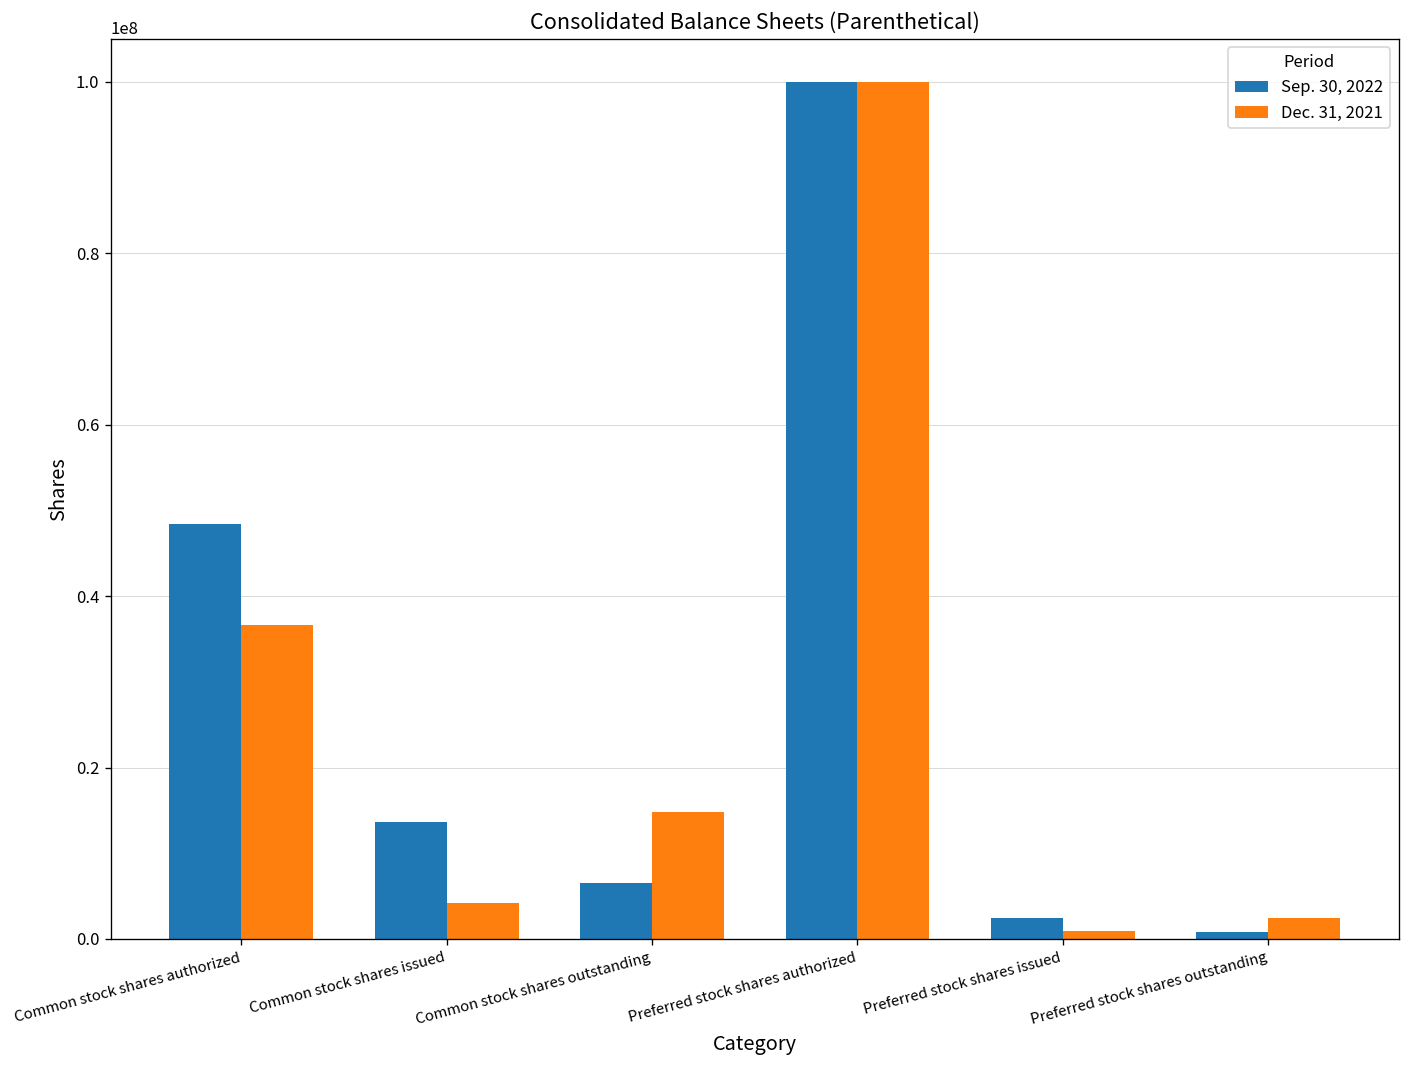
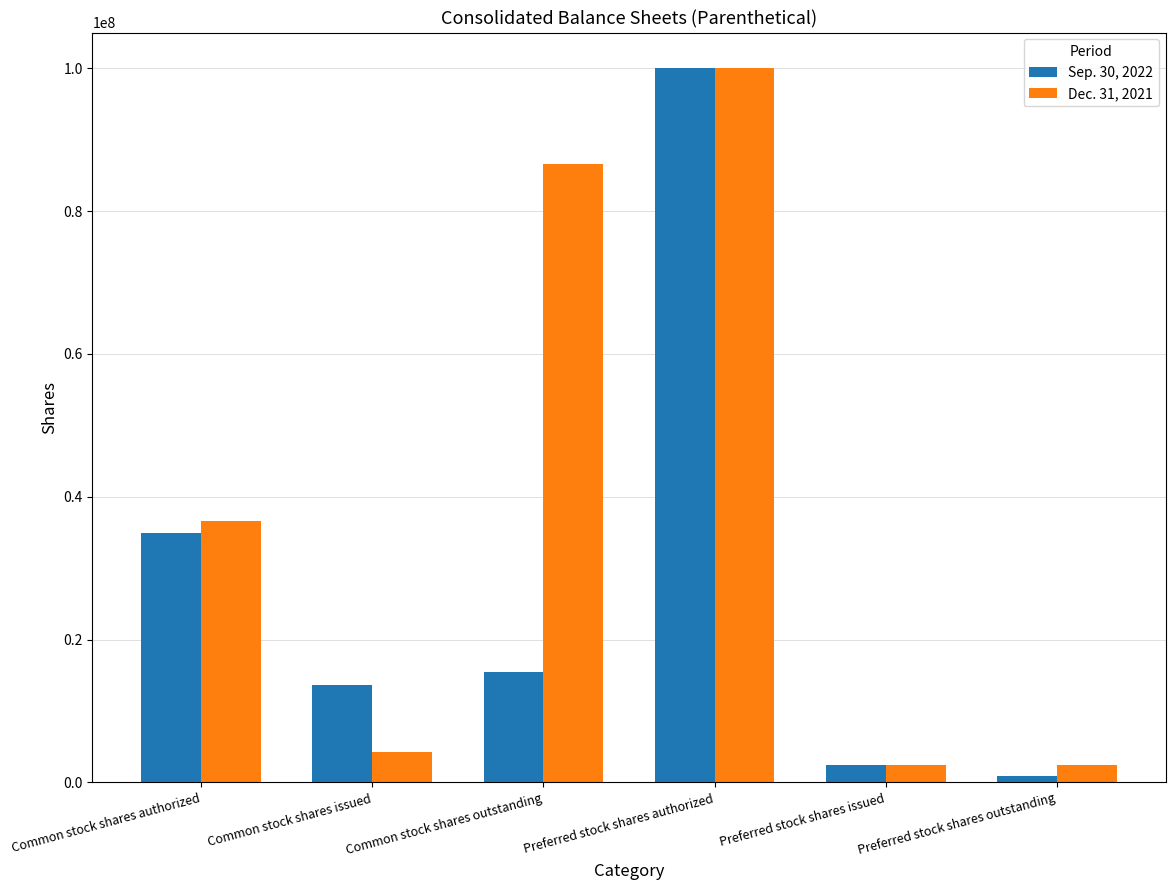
Sep. 30, 2022, Common stock shares authorized: 48000000 -> 35000000
Sep. 30, 2022, Common stock shares outstanding: 7000000 -> 15000000
Dec. 31, 2021, Common stock shares outstanding: 15000000 -> 87000000
Dec. 31, 2021, Preferred stock shares issued: 1000000 -> 3000000
